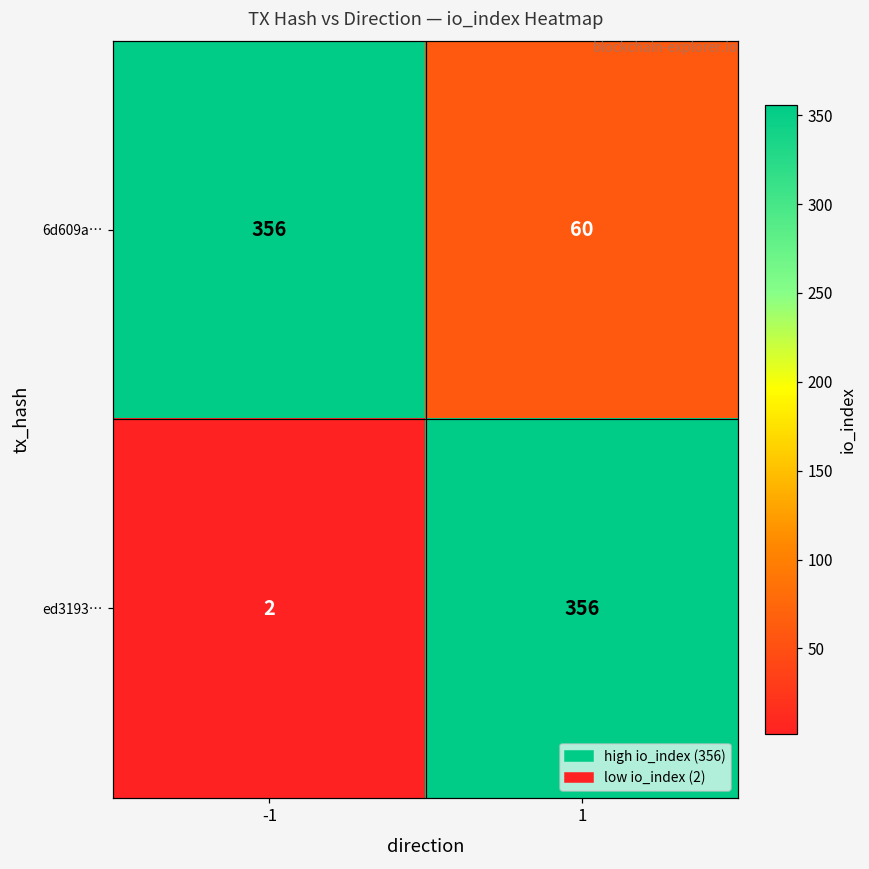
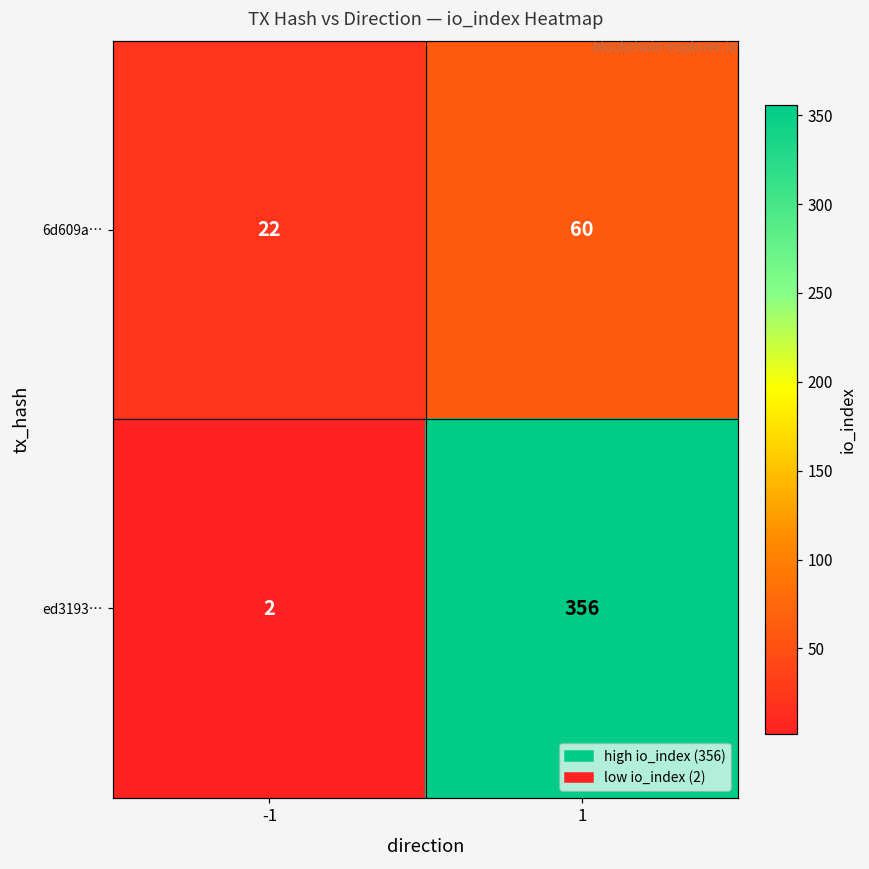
6d609a…, -1: 356 -> 22
